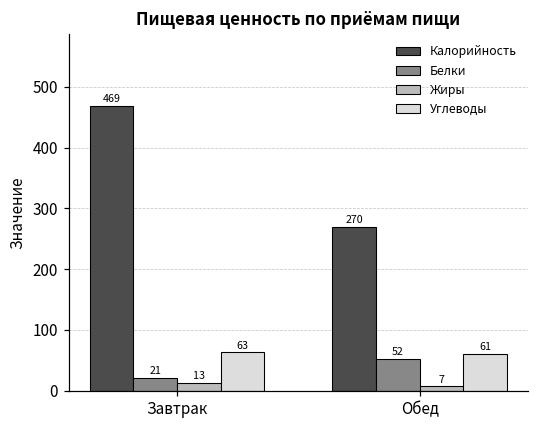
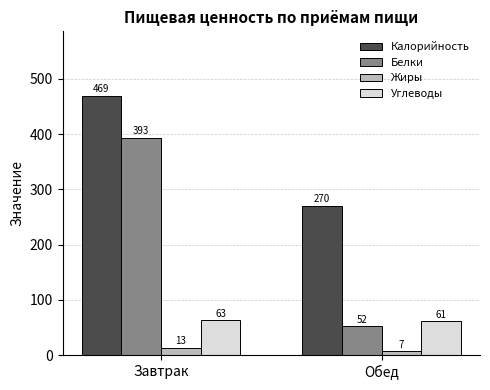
Белки, Завтрак: 21 -> 393
